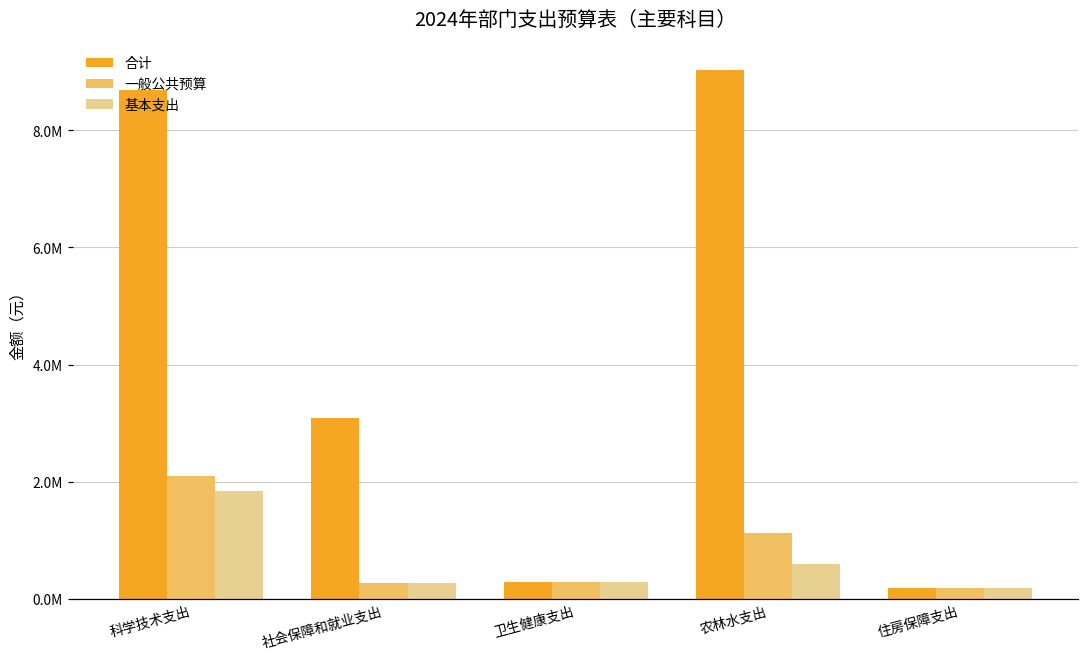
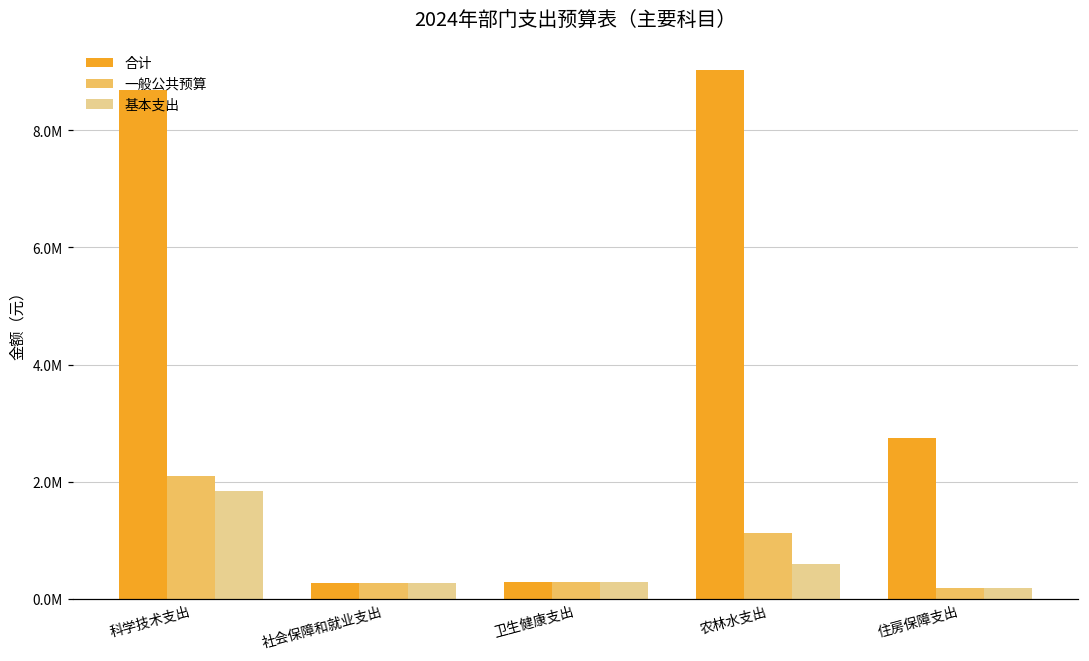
合计, 社会保障和就业支出: 3100000 -> 300000
合计, 住房保障支出: 200000 -> 2700000
